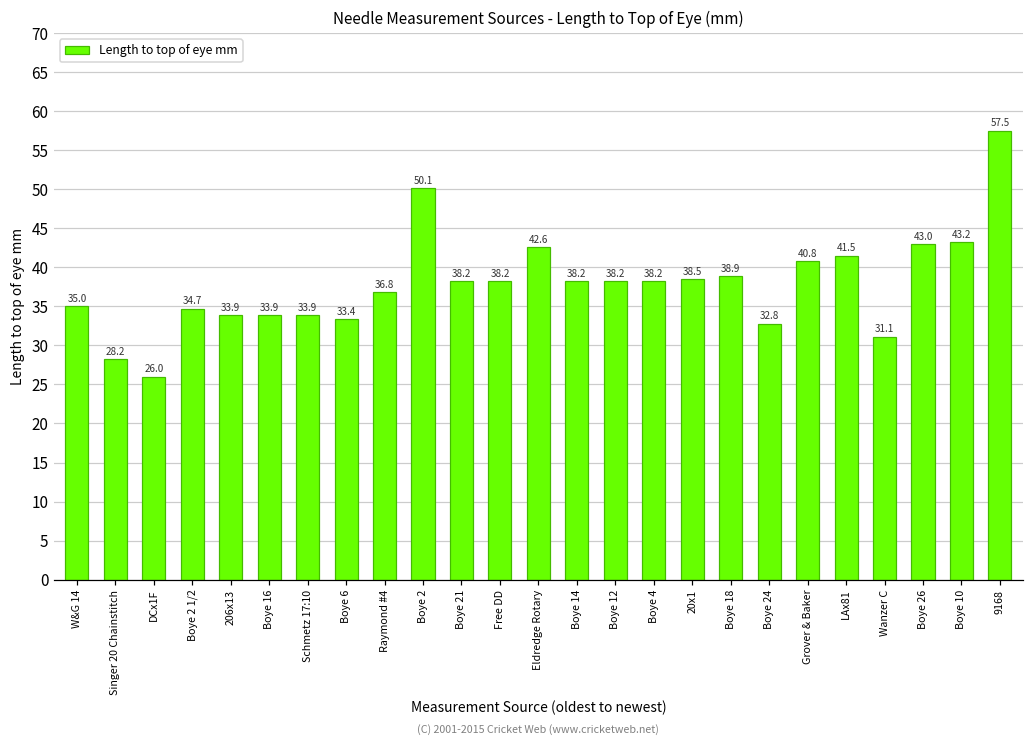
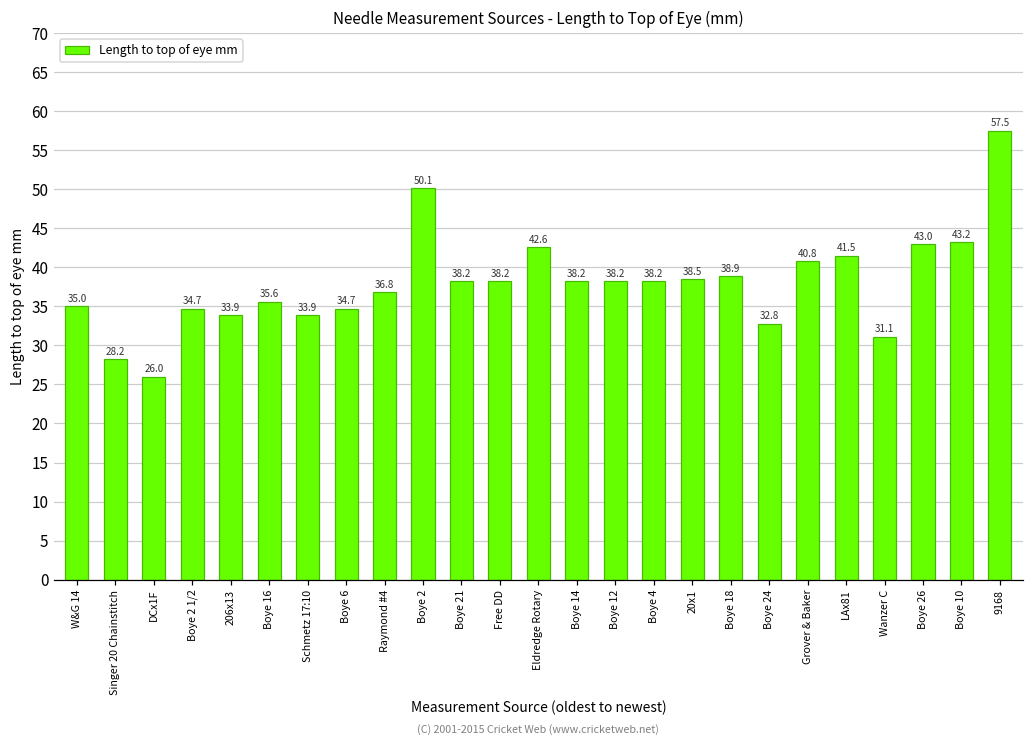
Boye 16: 33.9 -> 35.6
Boye 6: 33.4 -> 34.7
